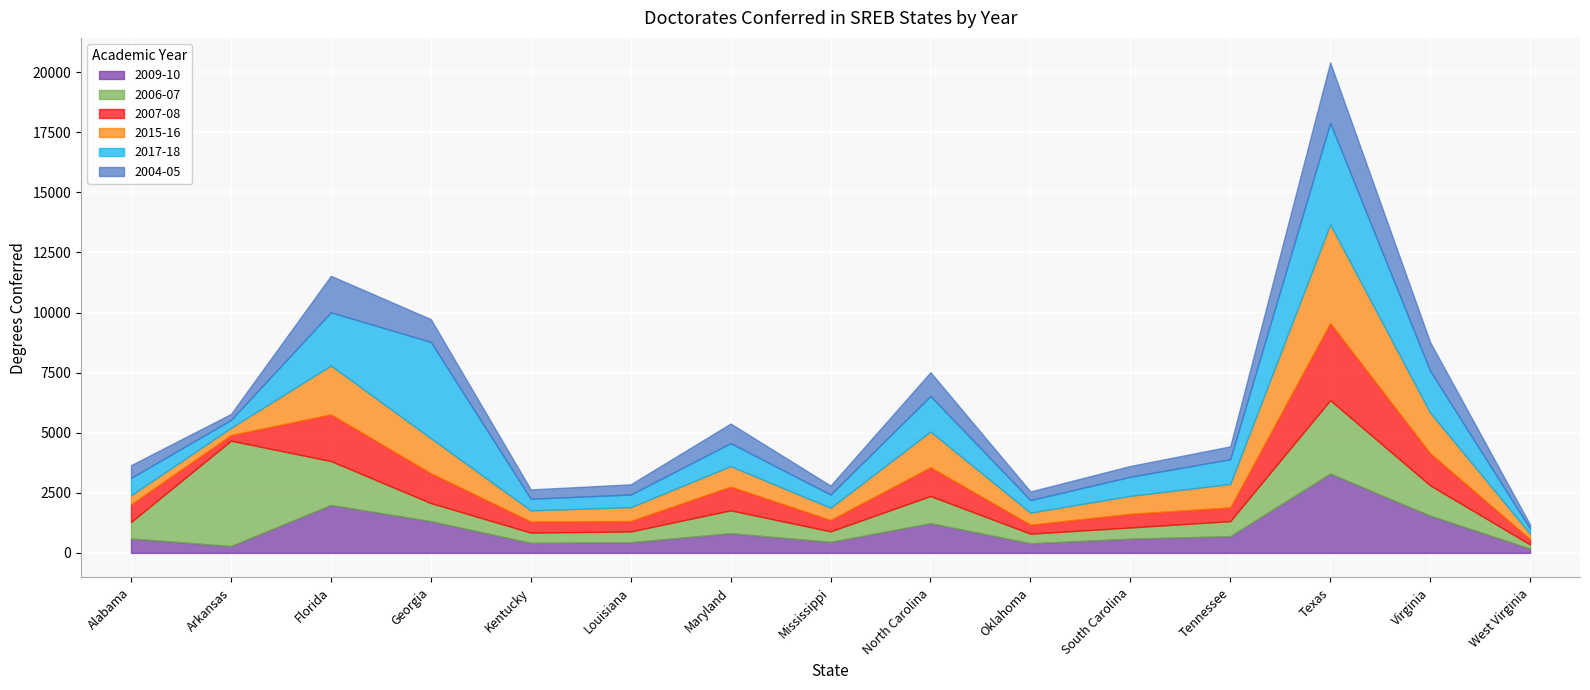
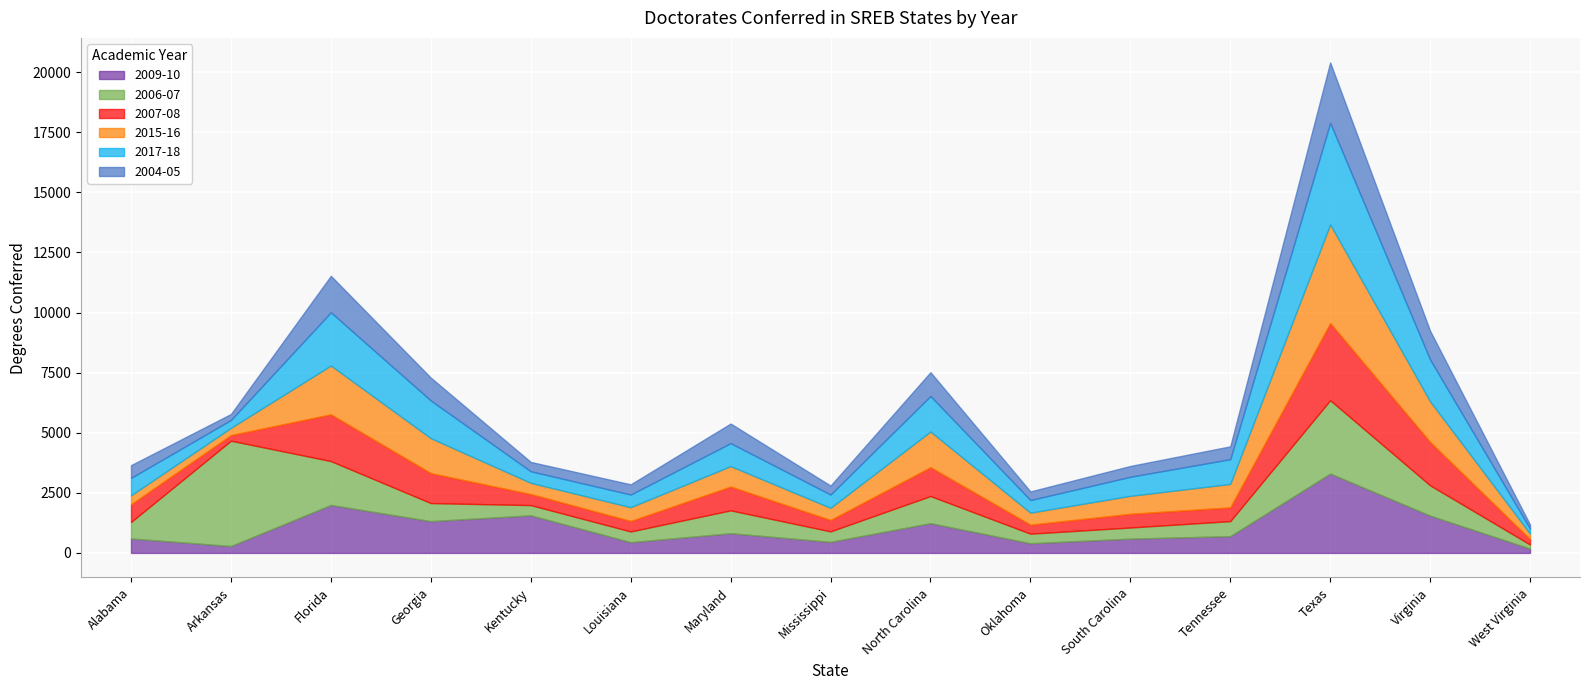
2017-18, Georgia: 4000 -> 1600
2009-10, Kentucky: 400 -> 1600
2007-08, Virginia: 1300 -> 1800
